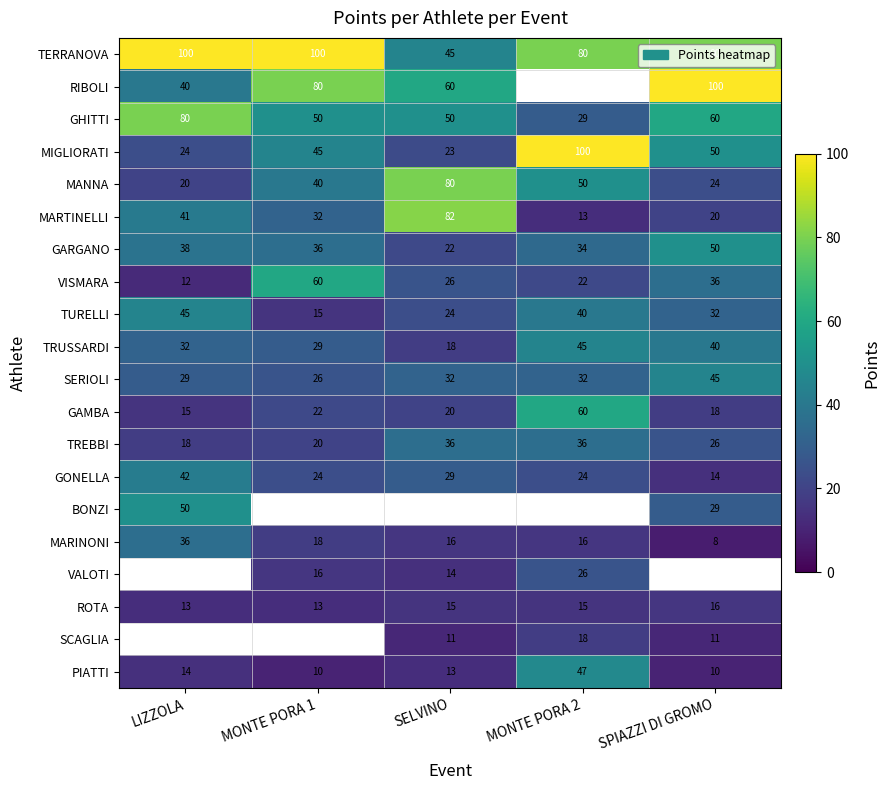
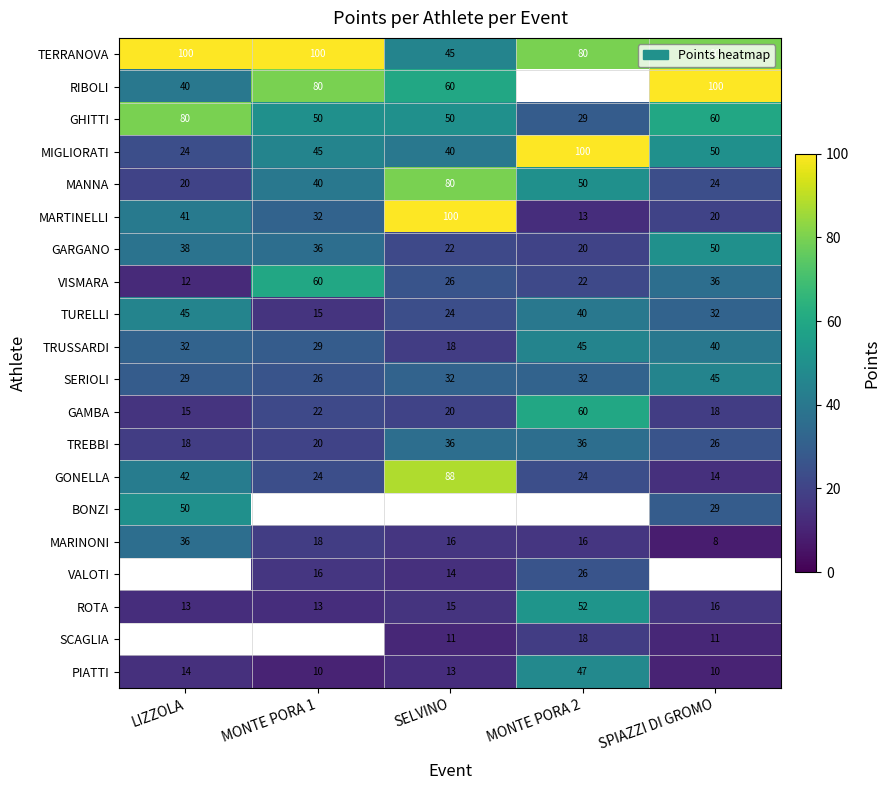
MIGLIORATI, SELVINO: 23 -> 40
MARTINELLI, SELVINO: 82 -> 100
GARGANO, MONTE PORA 2: 34 -> 20
GONELLA, SELVINO: 29 -> 88
ROTA, MONTE PORA 2: 15 -> 52
